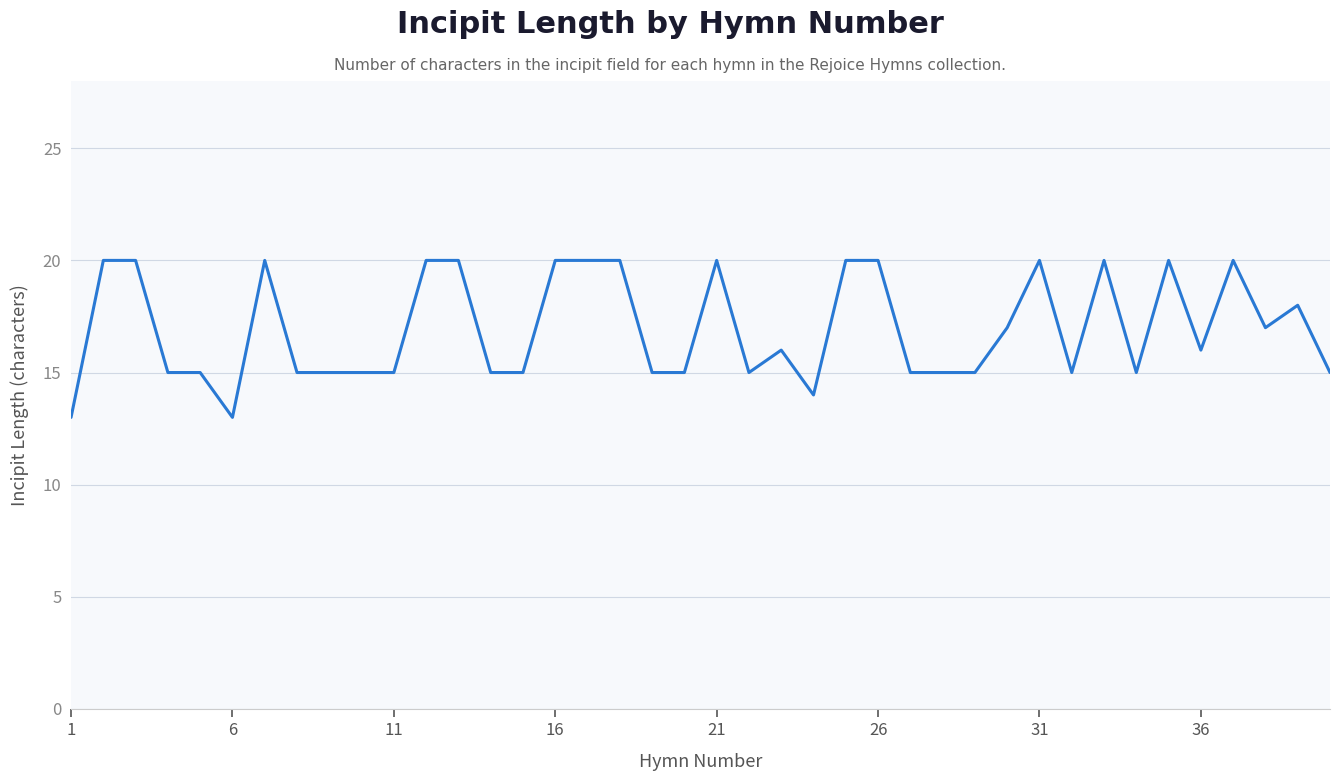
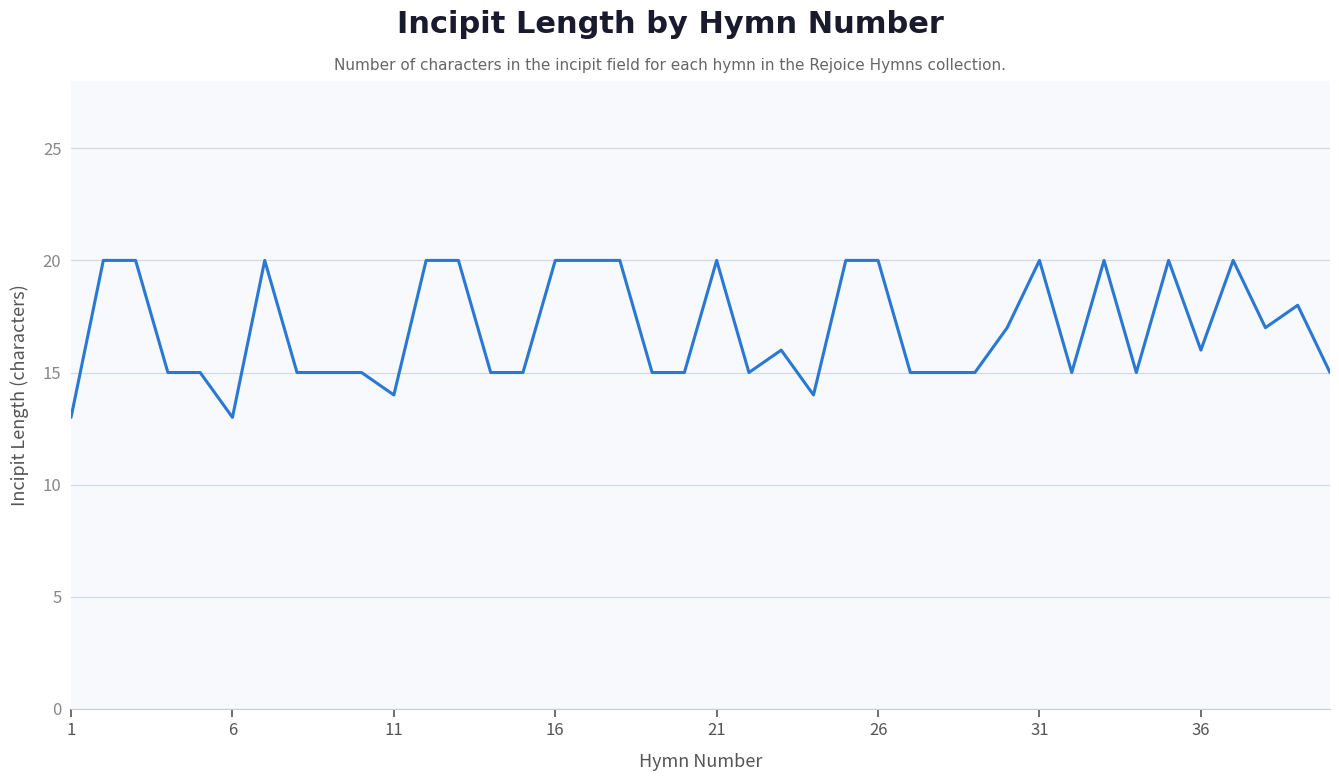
11: 15 -> 14
